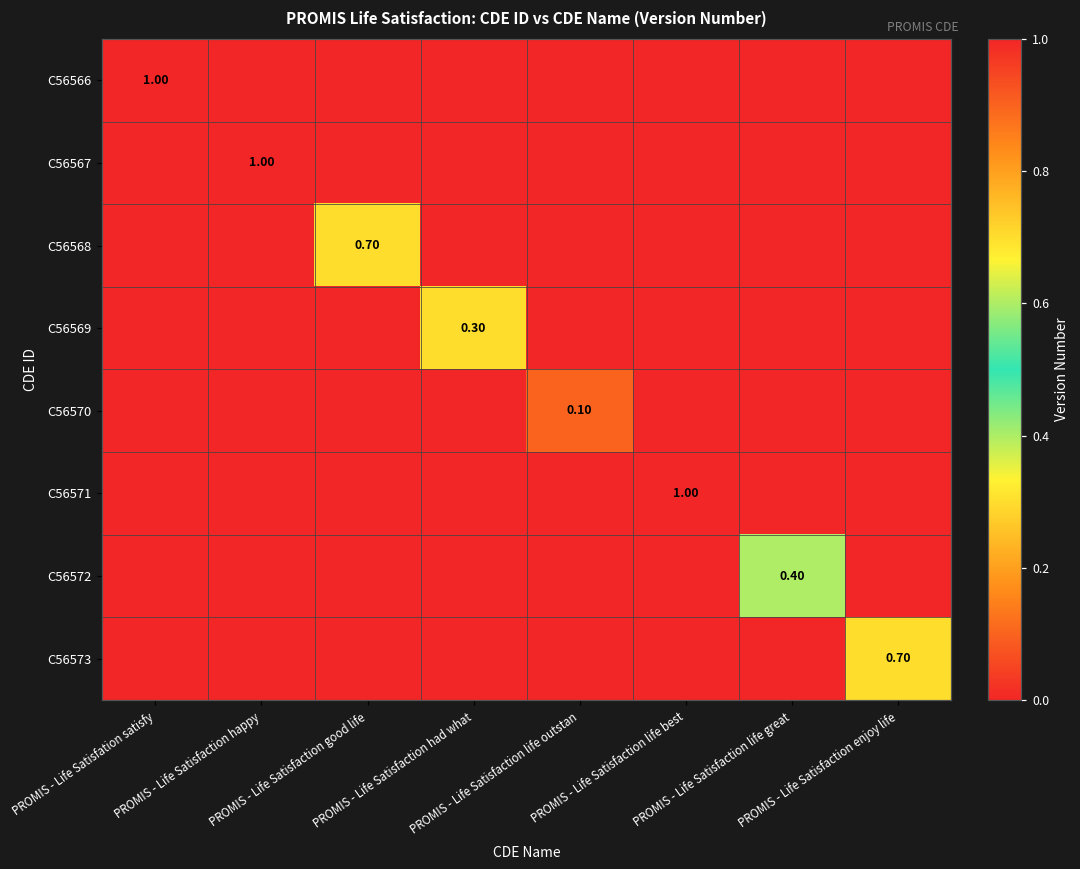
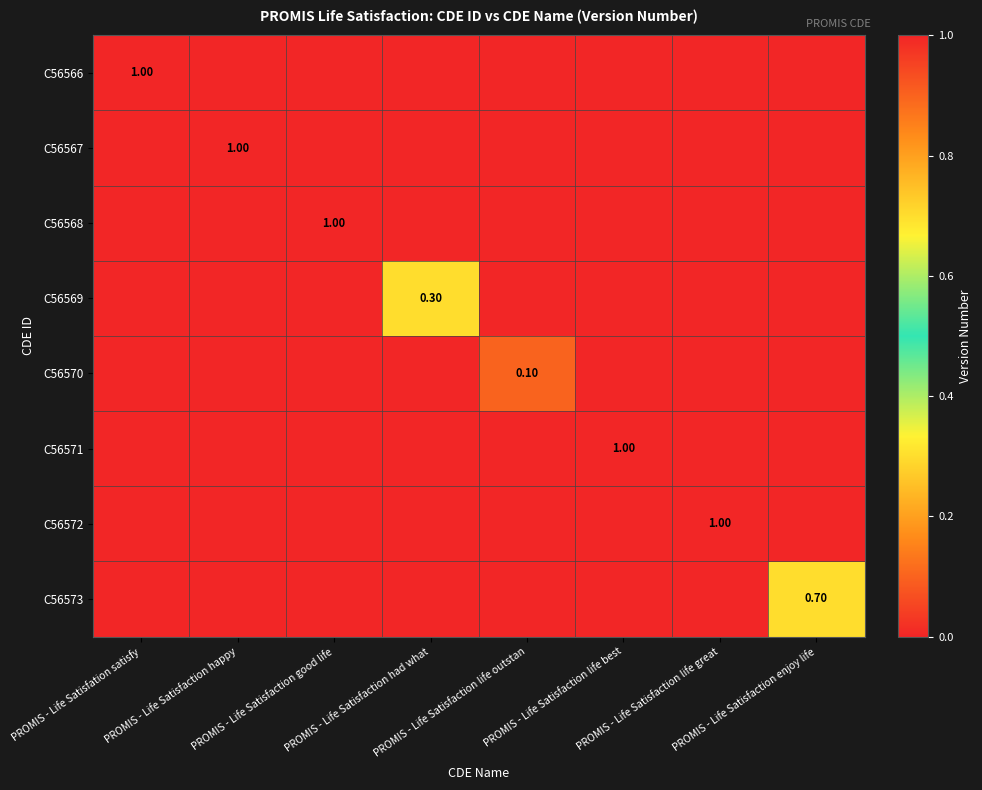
C56568, PROMIS - Life Satisfaction good life: 0.70 -> 1.00
C56572, PROMIS - Life Satisfaction life great: 0.40 -> 1.00
